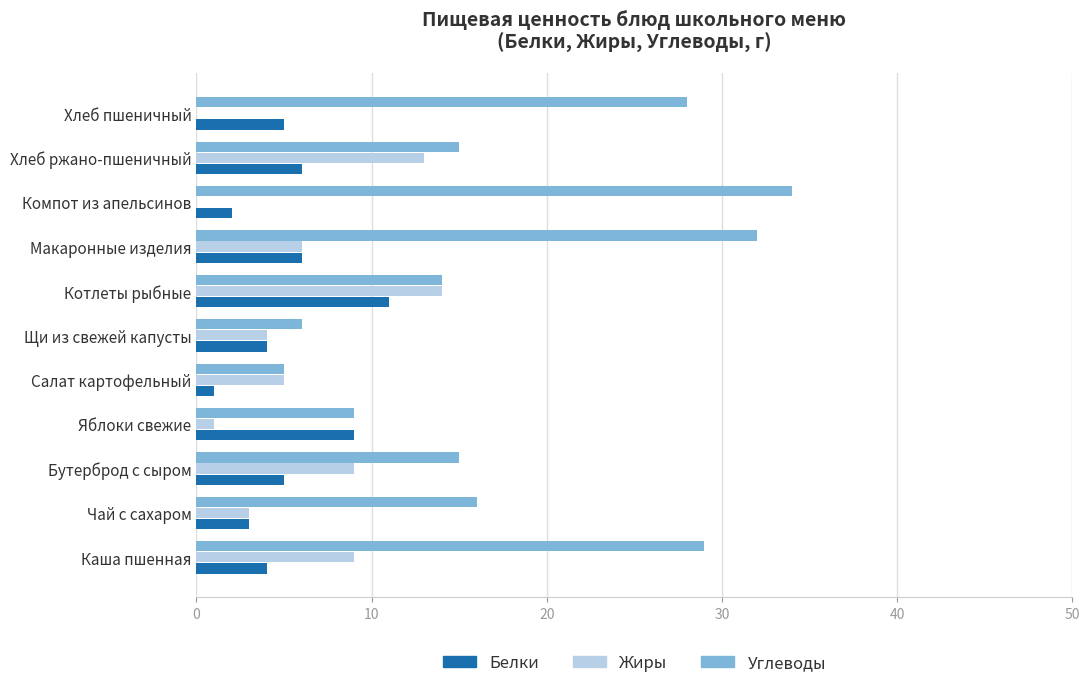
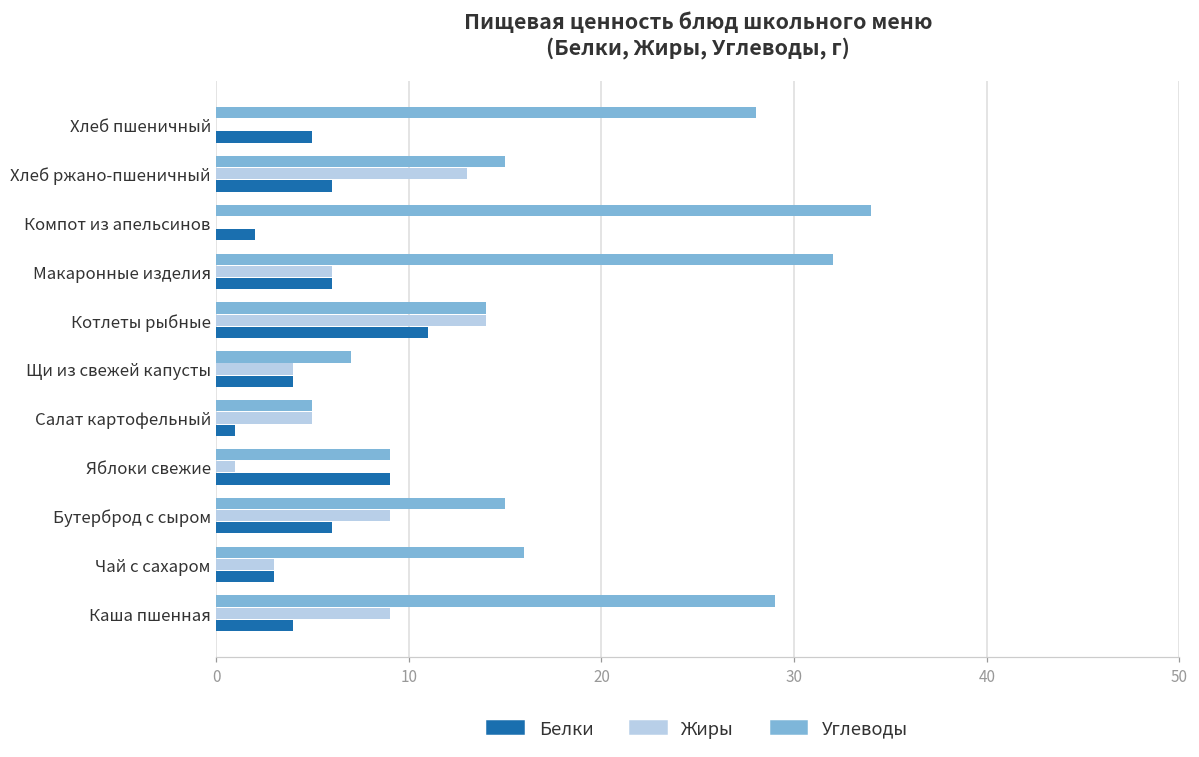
Углеводы, Щи из свежей капусты: 6 -> 7
Белки, Бутерброд с сыром: 5 -> 6
